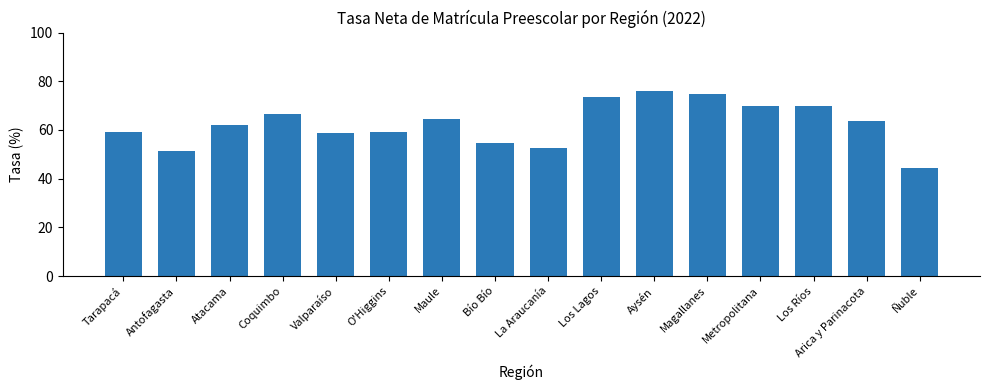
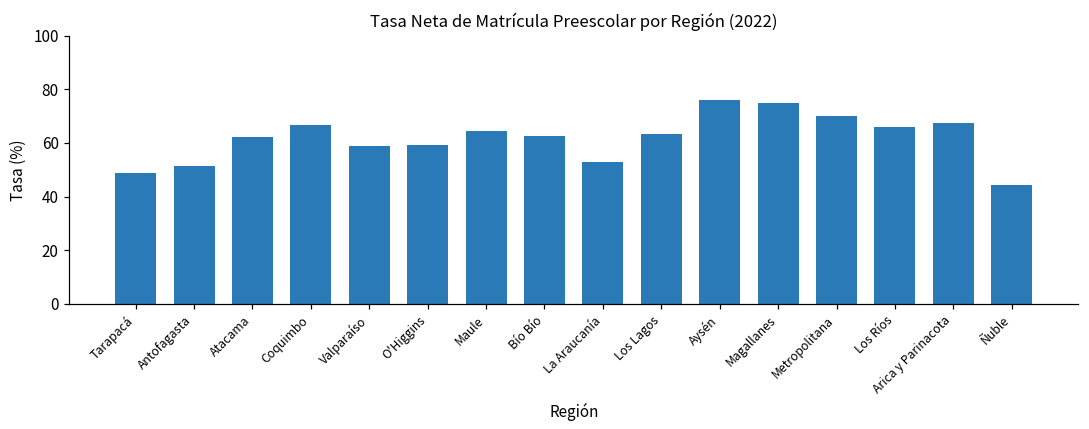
Tarapacá: 59 -> 49
Bío Bío: 55 -> 63
Los Lagos: 74 -> 63
Los Ríos: 70 -> 66
Arica y Parinacota: 64 -> 67
